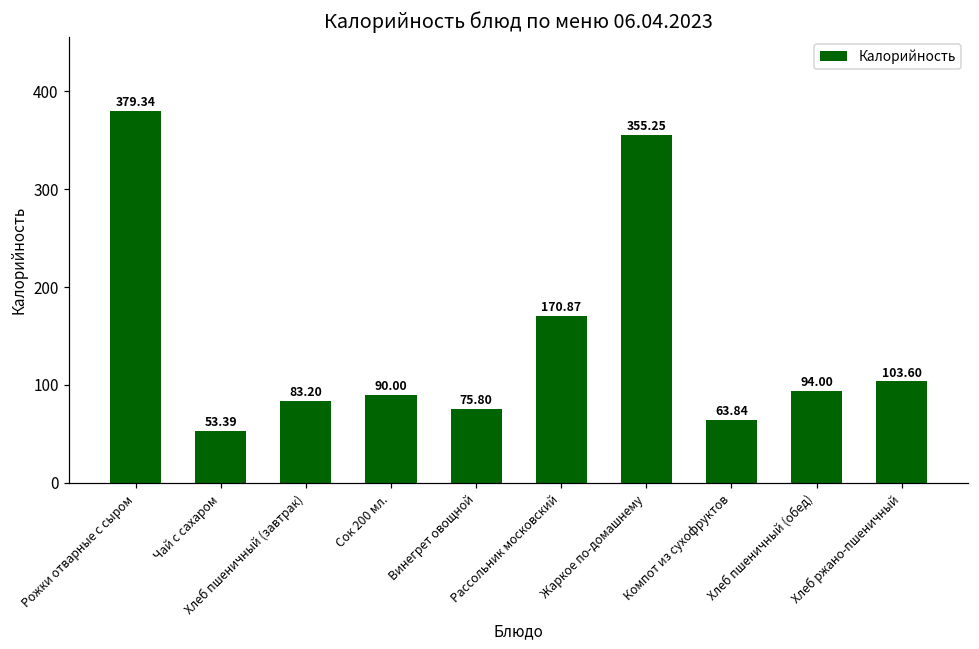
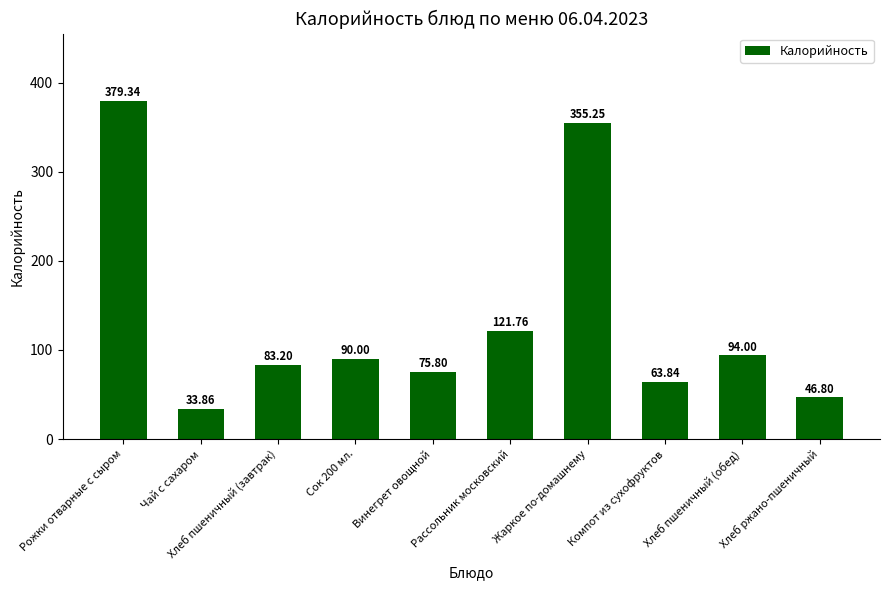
Чай с сахаром: 53.39 -> 33.86
Рассольник московский: 170.87 -> 121.76
Хлеб ржано-пшеничный: 103.60 -> 46.80
